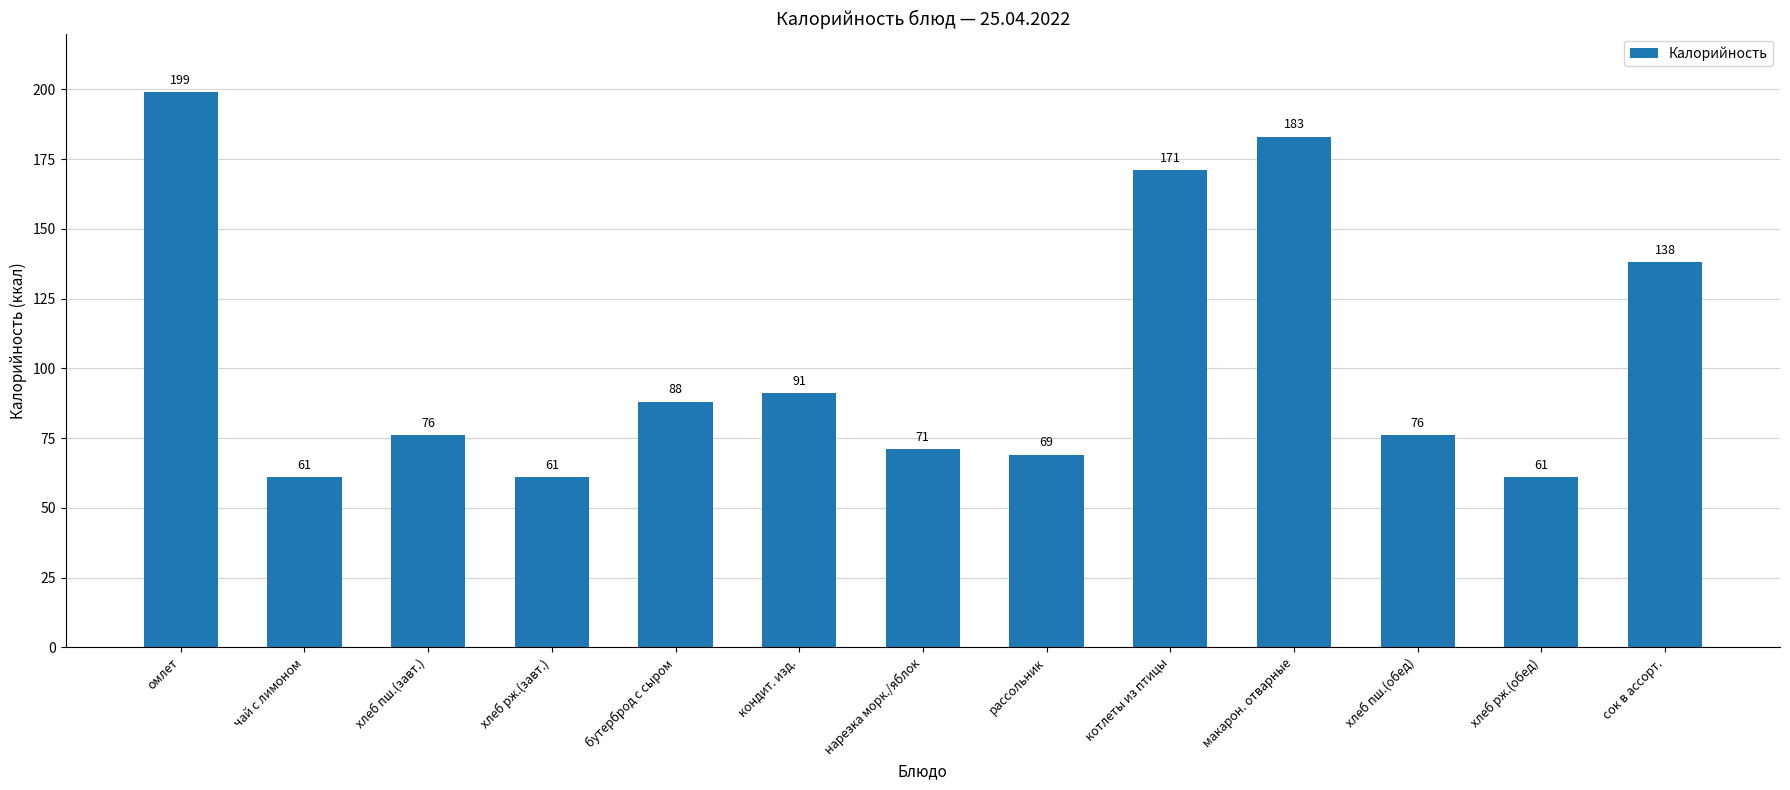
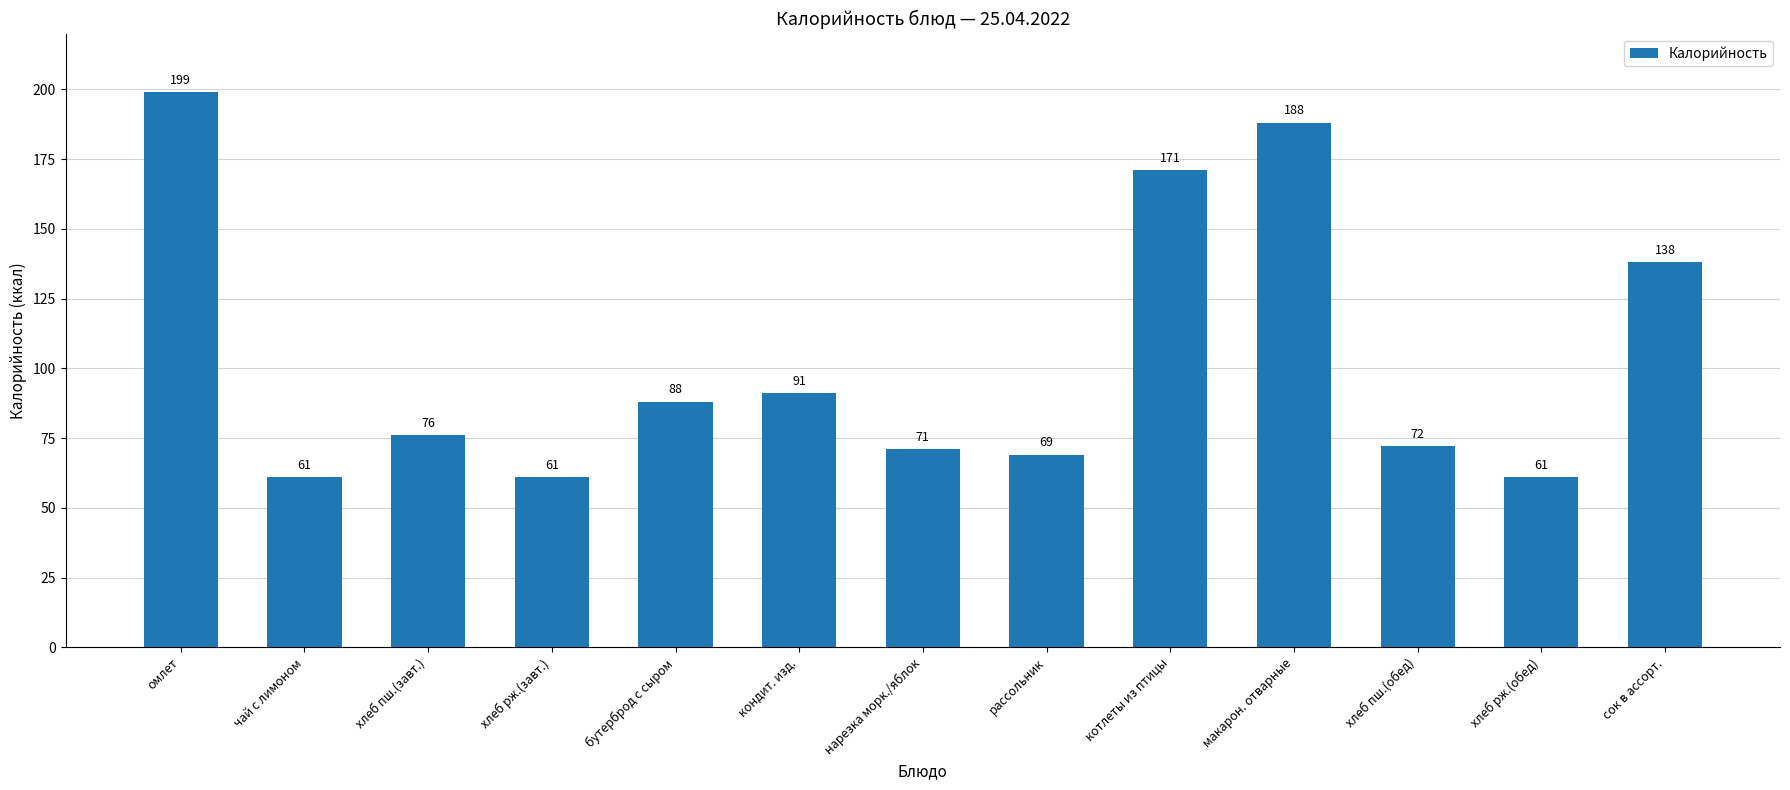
макарон. отварные: 183 -> 188
хлеб пш.(обед): 76 -> 72
